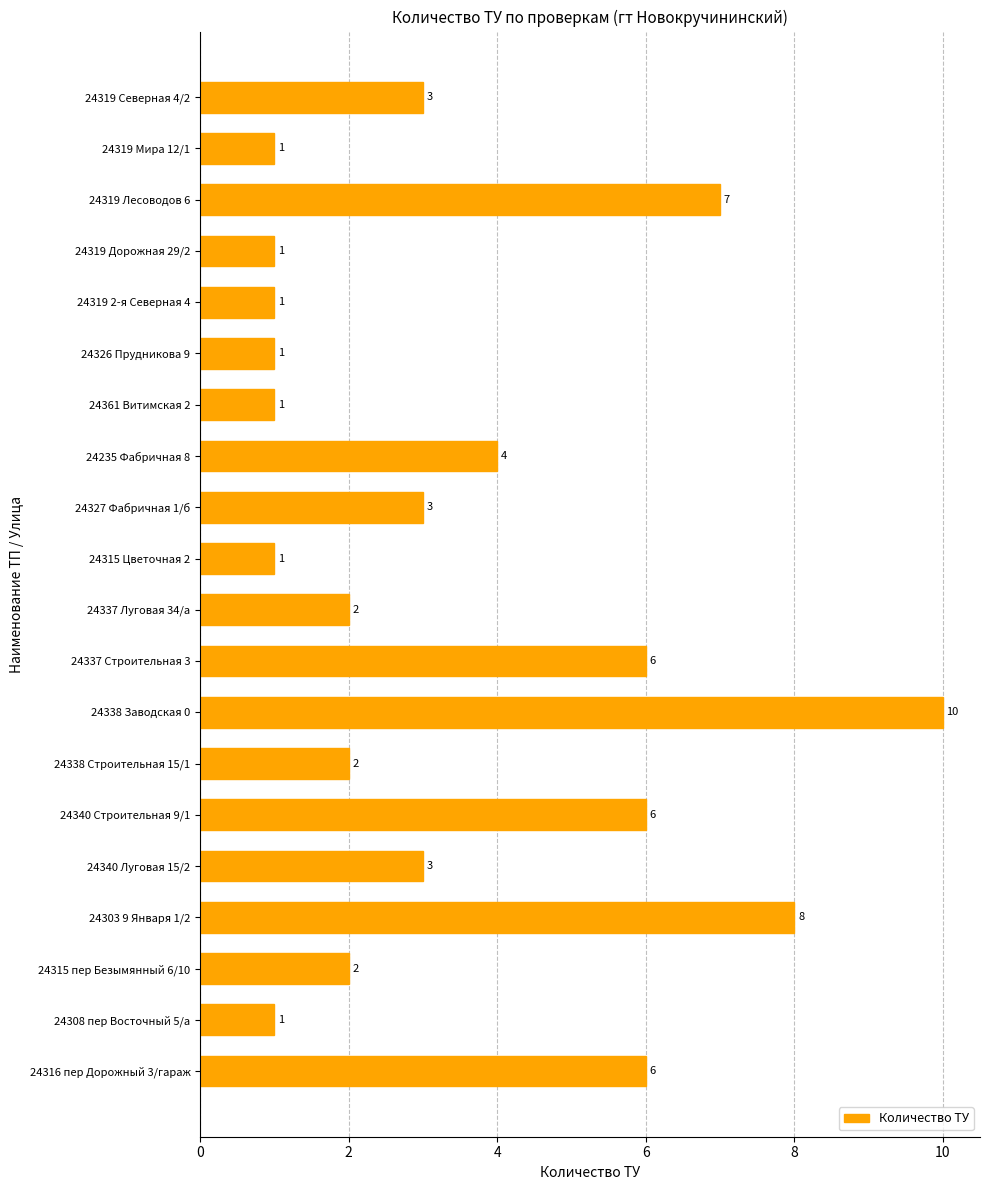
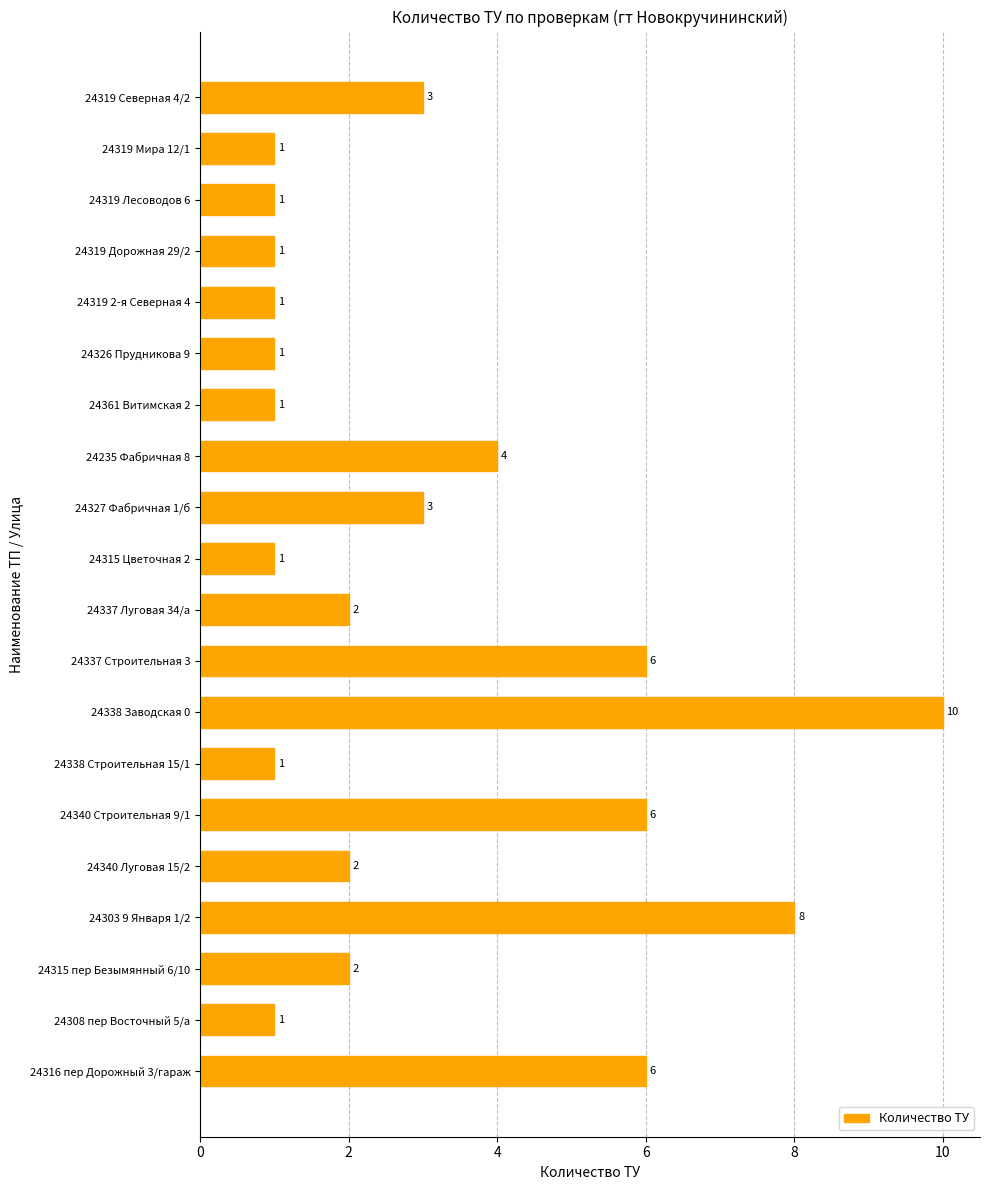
24319 Лесоводов 6: 7 -> 1
24338 Строительная 15/1: 2 -> 1
24340 Луговая 15/2: 3 -> 2
